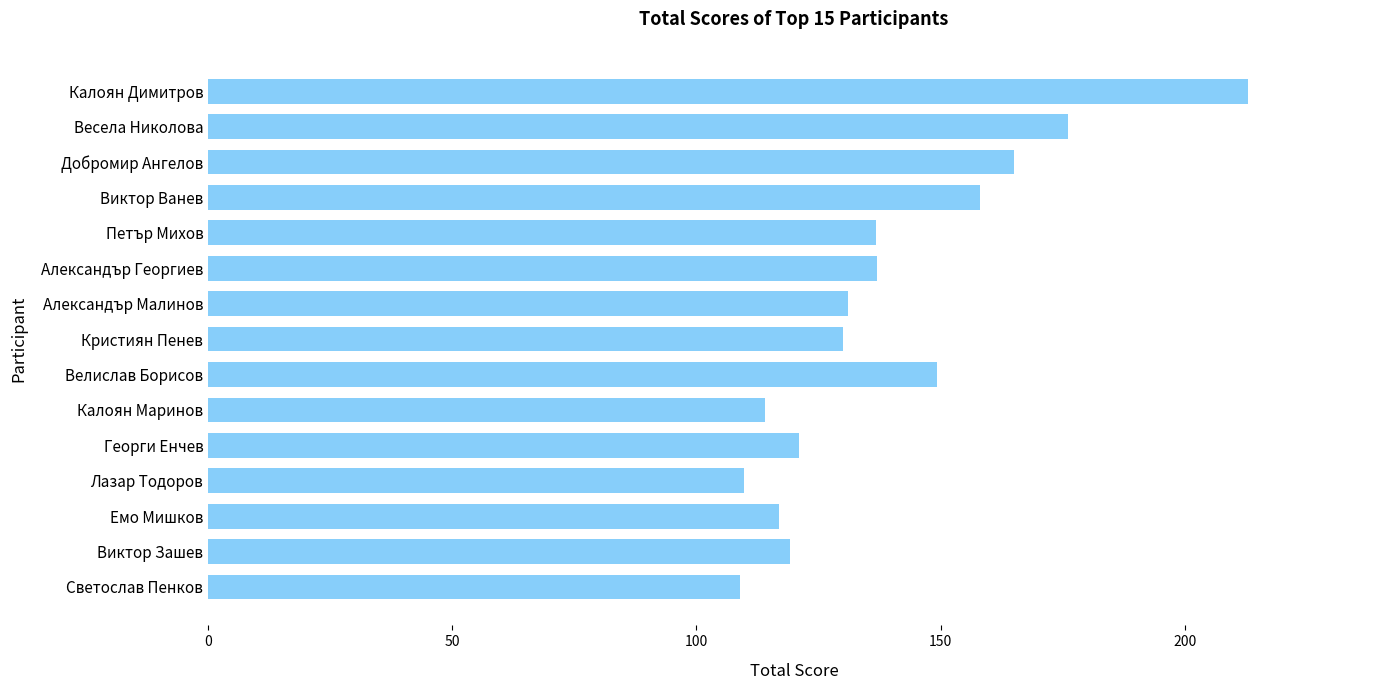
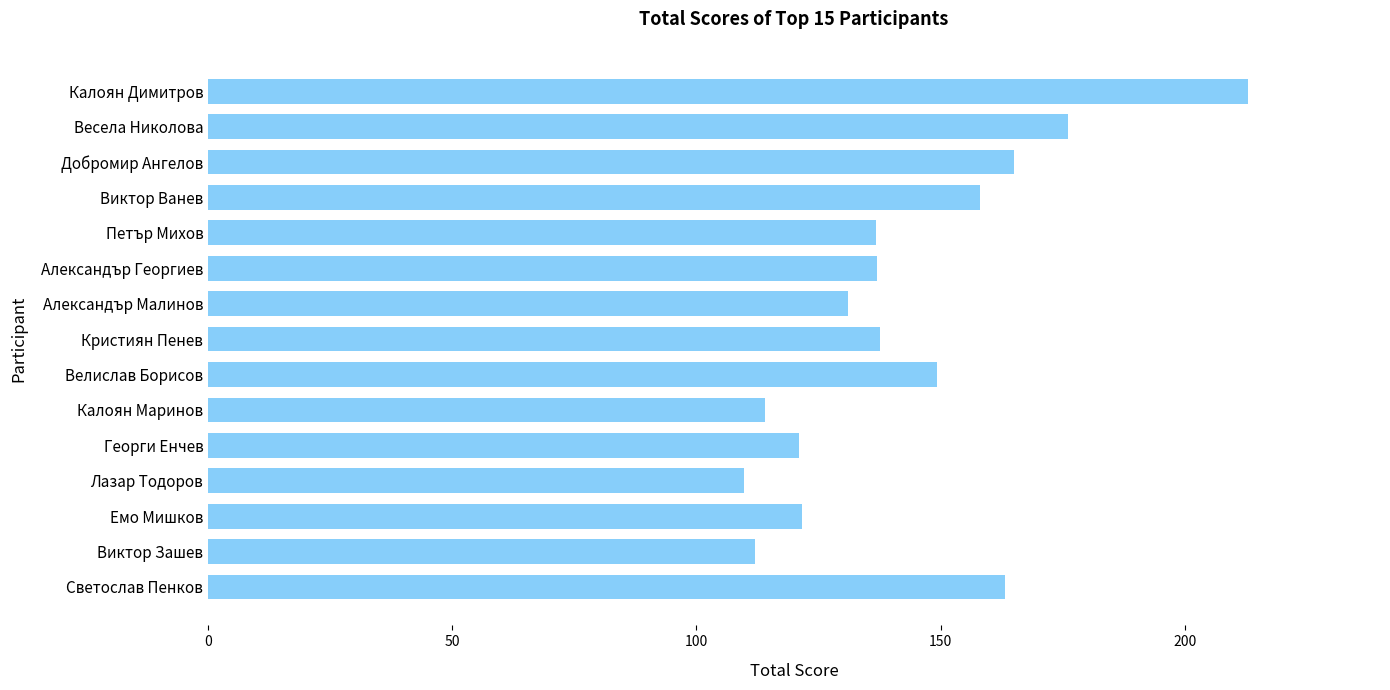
Кристиян Пенев: 130 -> 138
Емо Мишков: 117 -> 122
Виктор Зашев: 119 -> 112
Светослав Пенков: 109 -> 163
